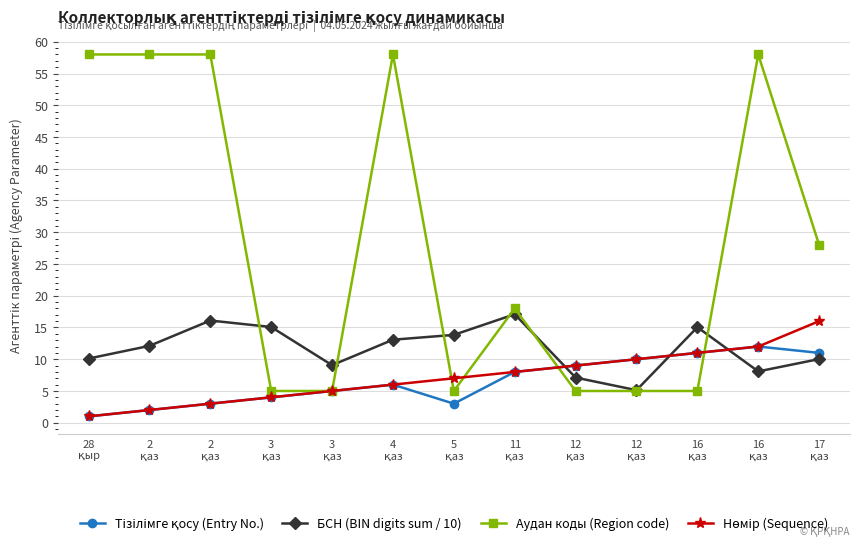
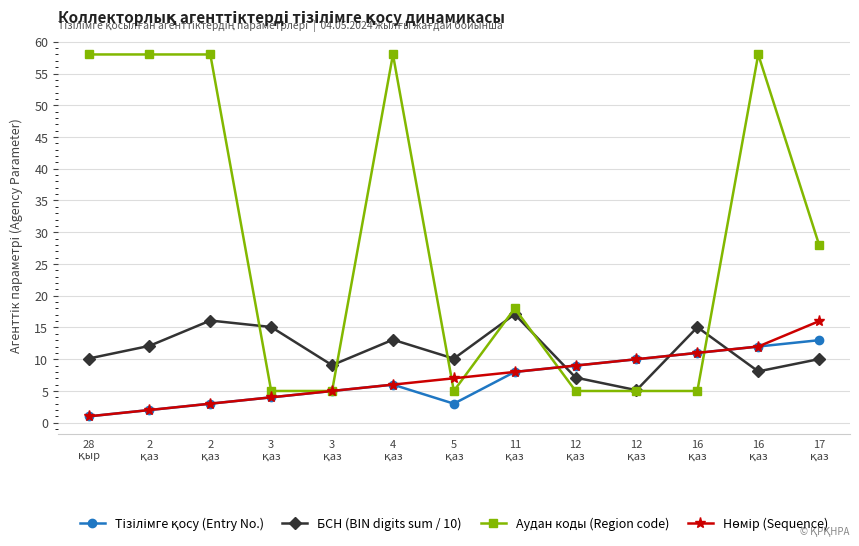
БСН (BIN digits sum / 10), 5 қаз: 14 -> 10
Тізілімге қосу (Entry No.), 17 қаз: 11 -> 13
